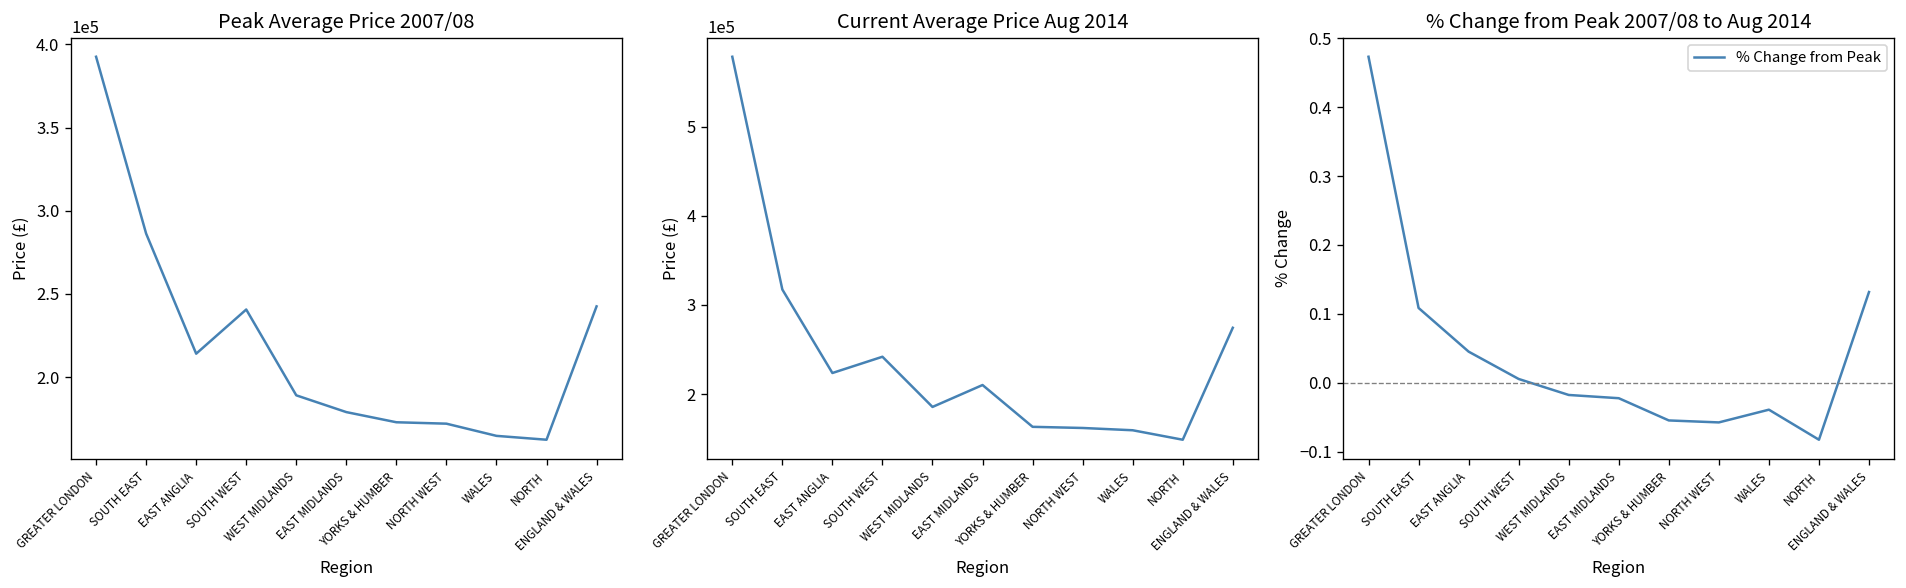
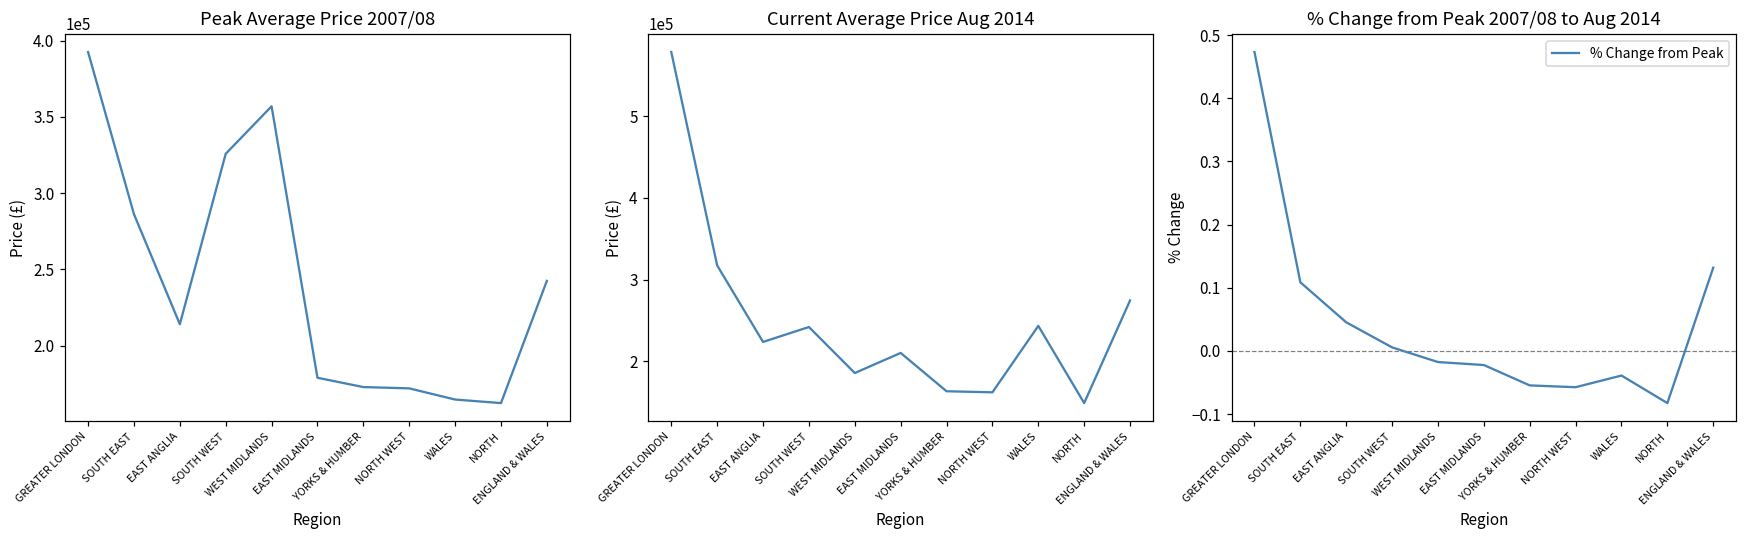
Peak Average Price 2007/08, SOUTH WEST: 241000 -> 326000
Peak Average Price 2007/08, WEST MIDLANDS: 189000 -> 357000
Current Average Price Aug 2014, WALES: 160000 -> 240000
